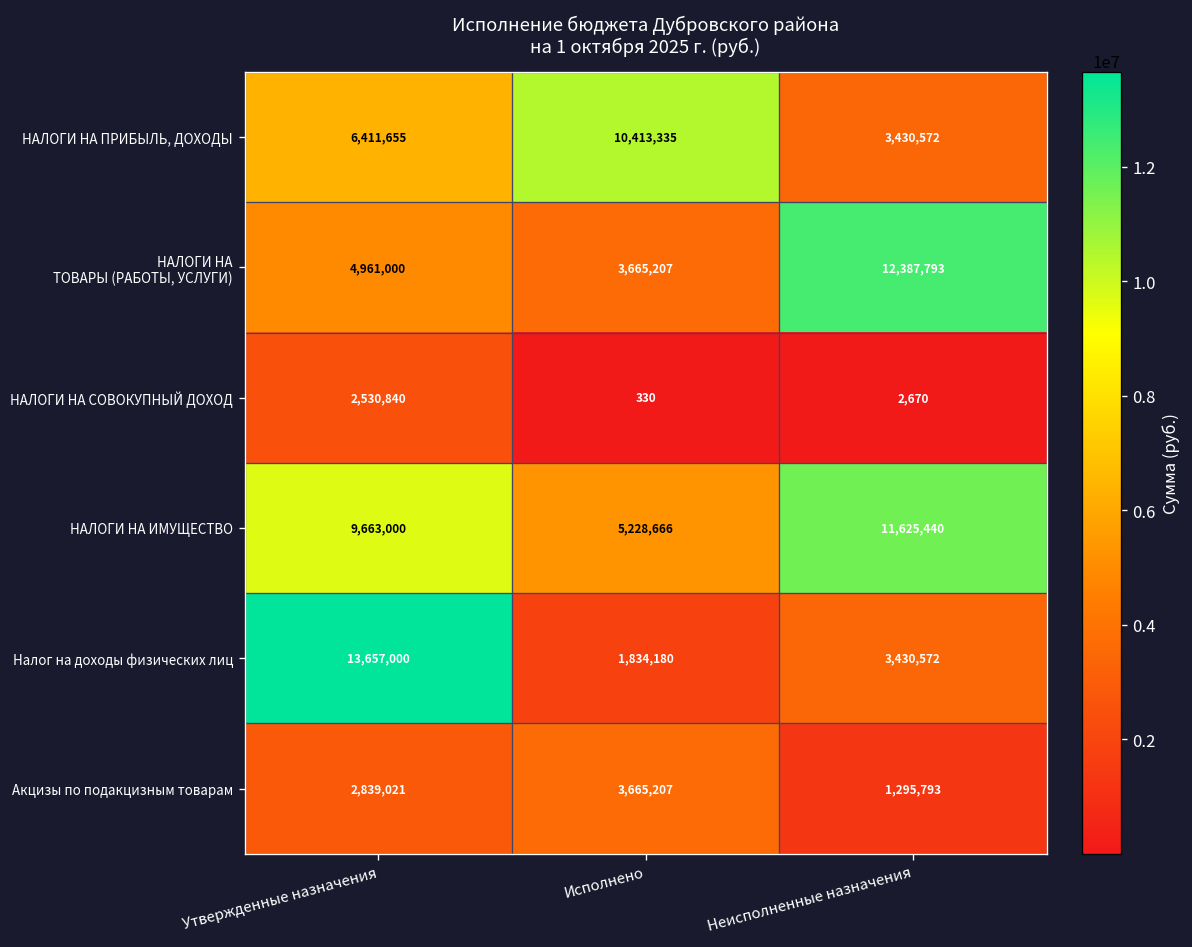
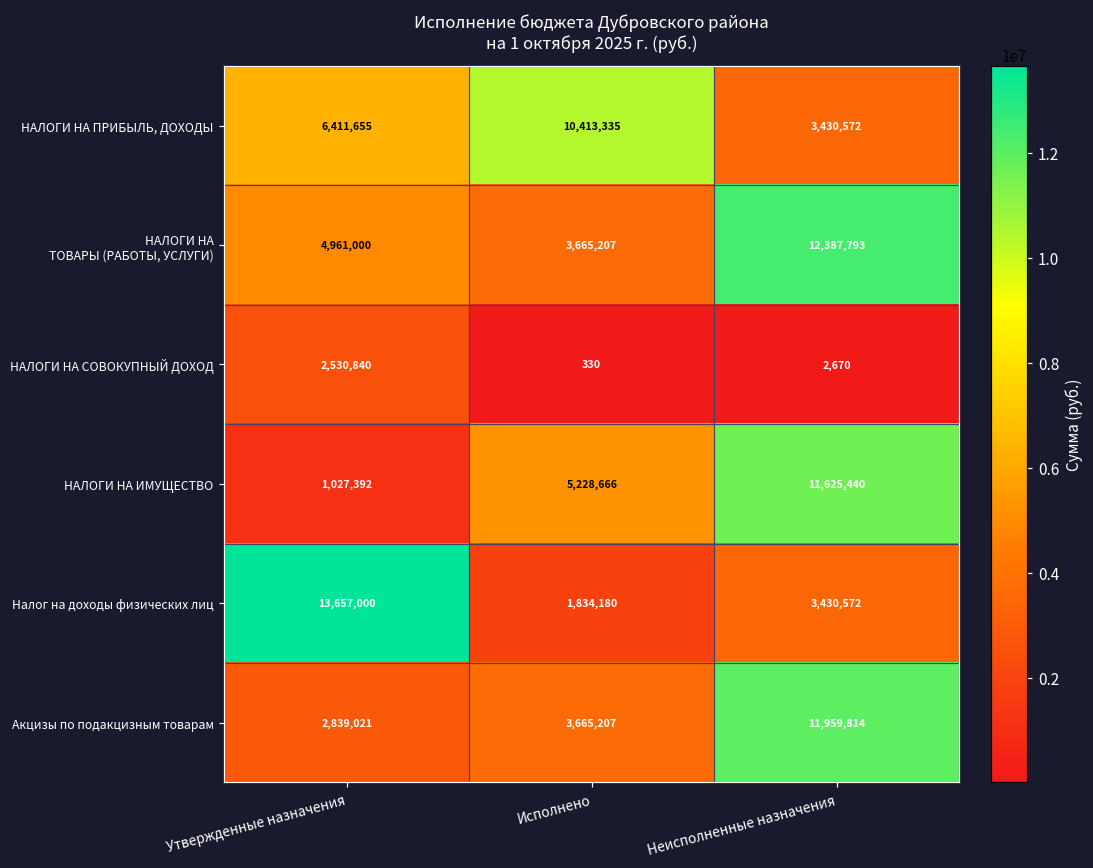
НАЛОГИ НА ИМУЩЕСТВО, Утвержденные назначения: 9,663,000 -> 1,027,392
Акцизы по подакцизным товарам, Неисполненные назначения: 1,295,793 -> 11,959,814
